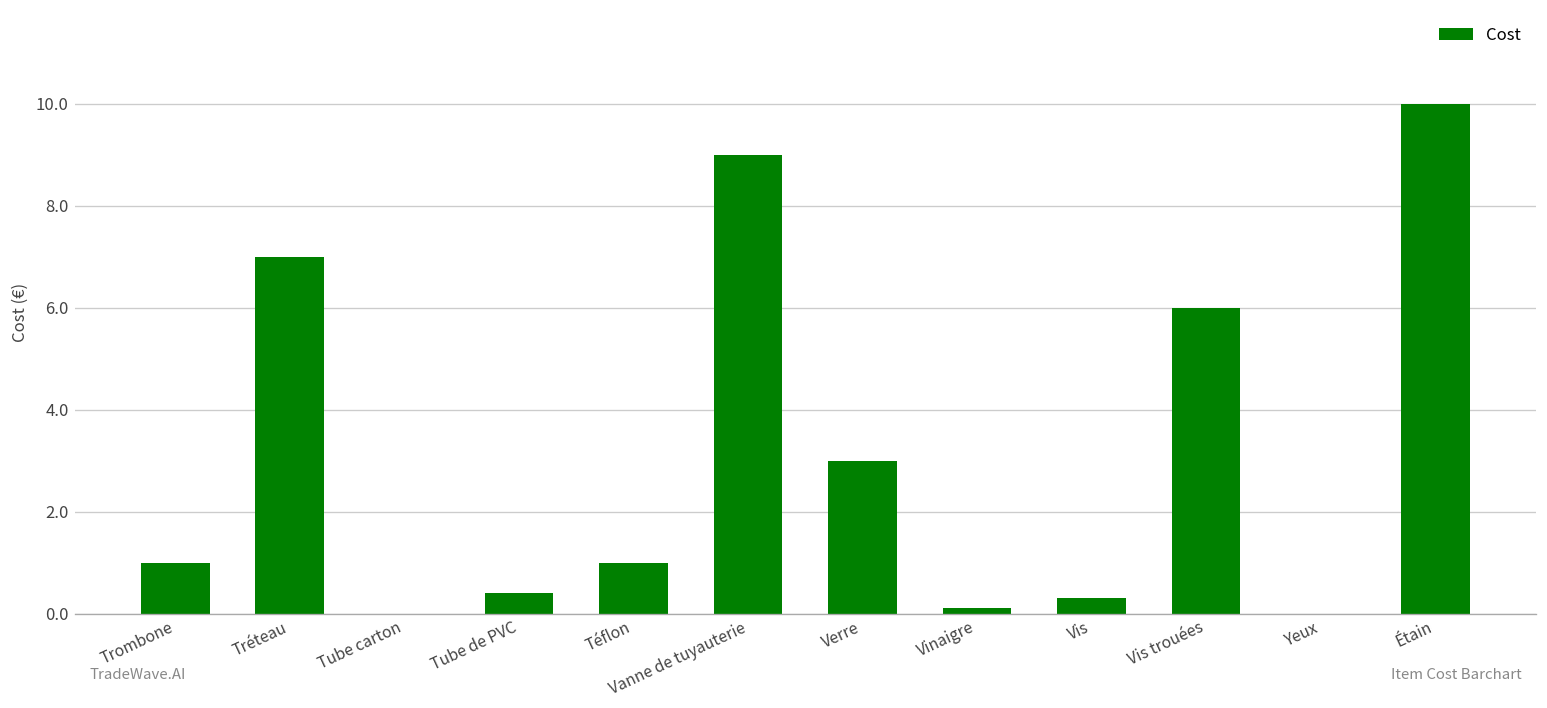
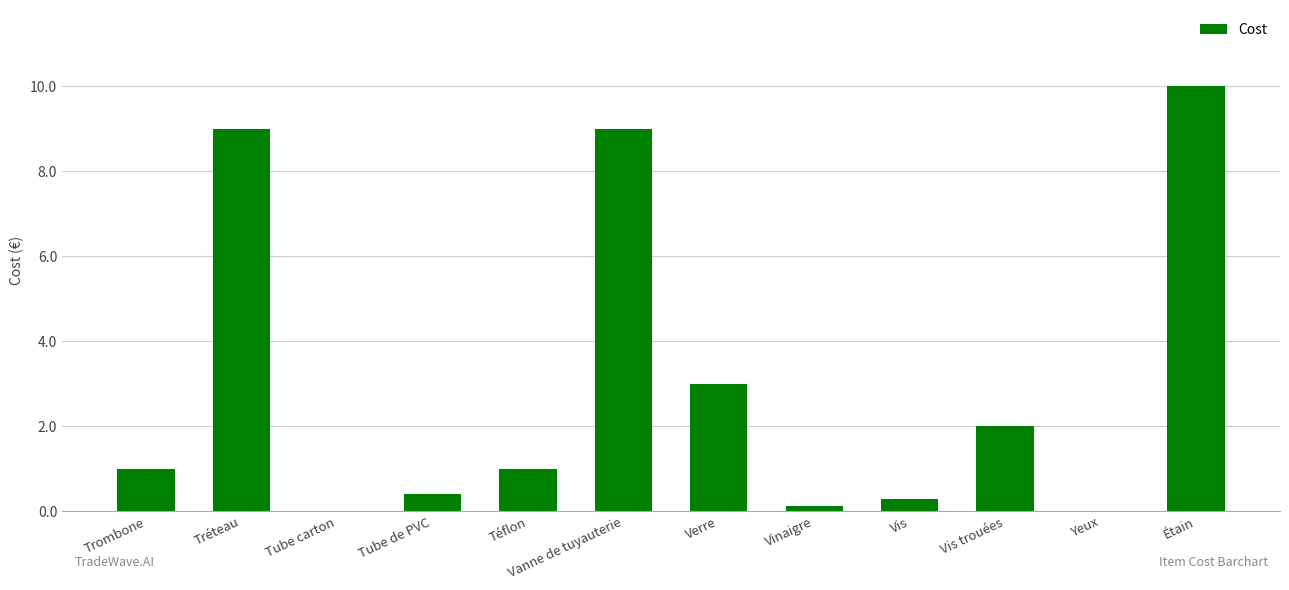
Tréteau: 7 -> 9
Vis trouées: 6 -> 2
